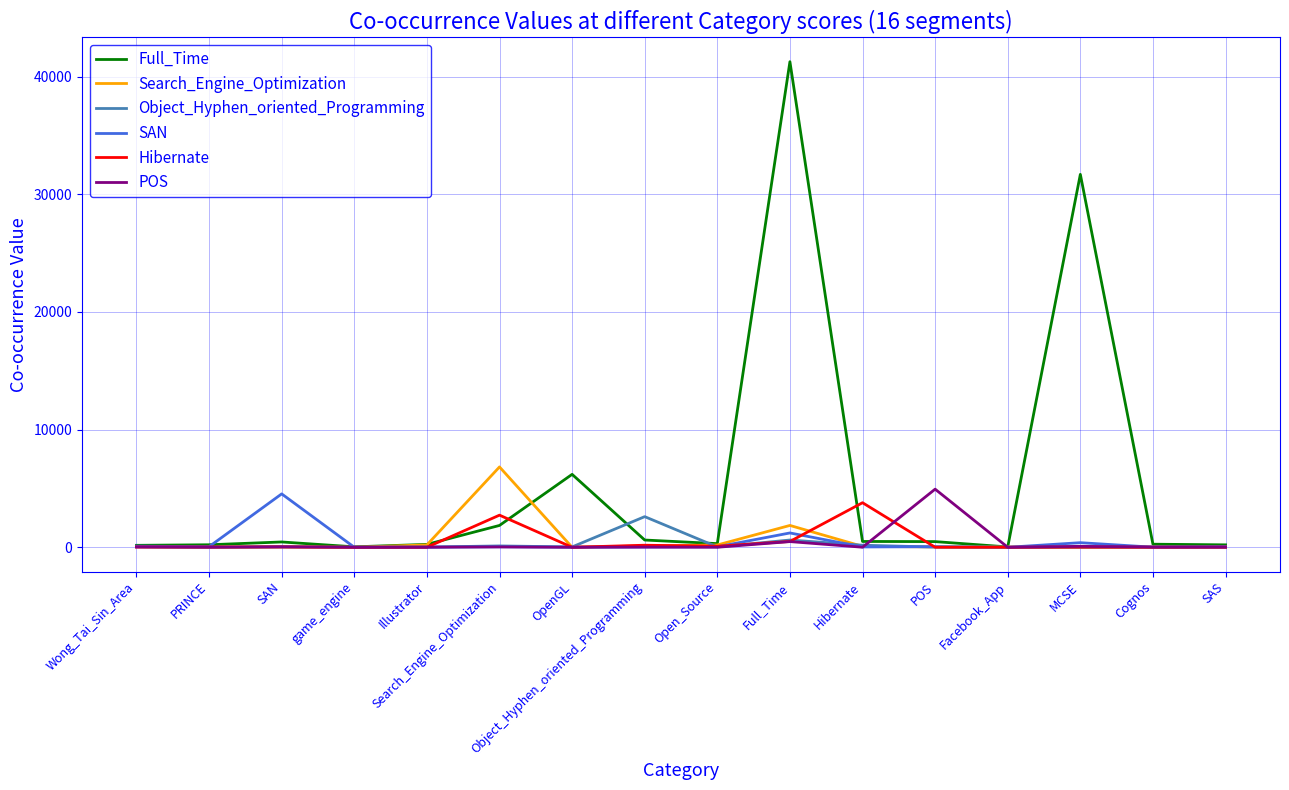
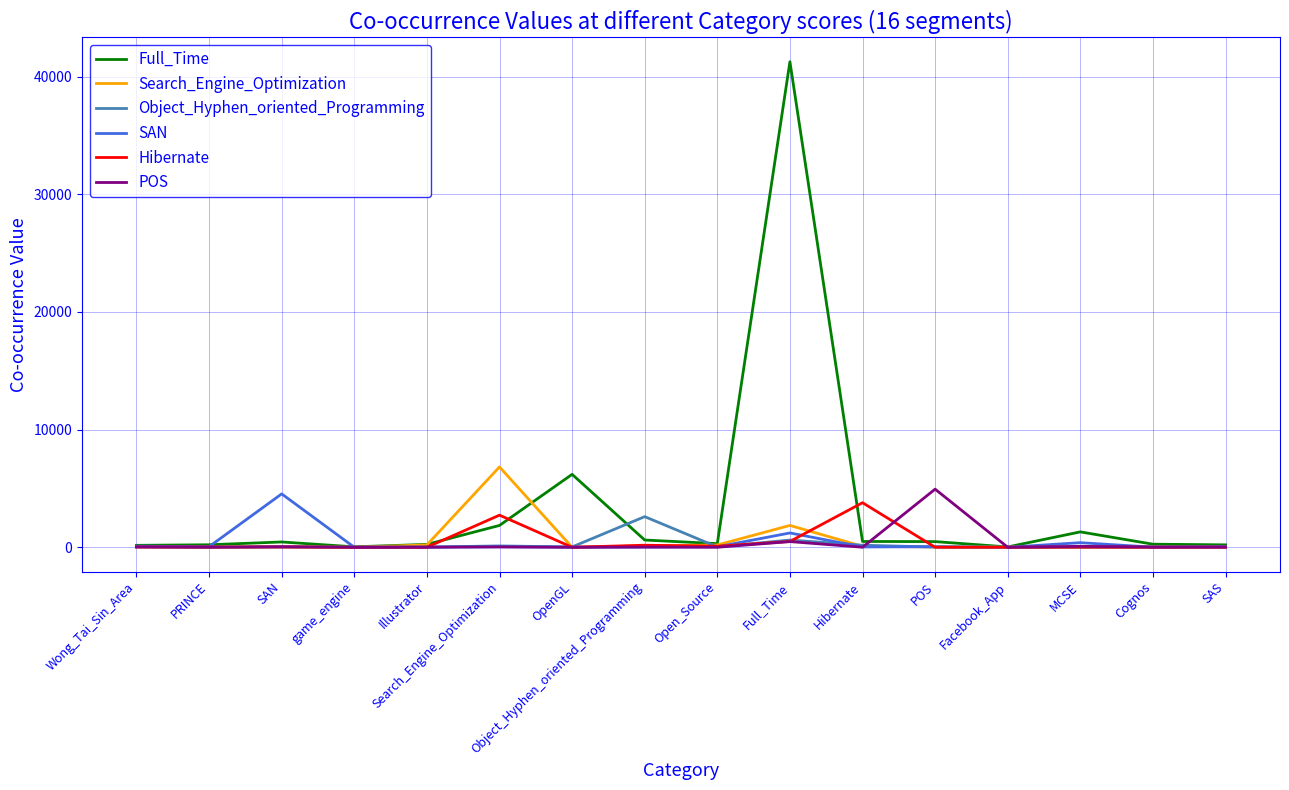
Full_Time, MCSE: 31700 -> 1300
